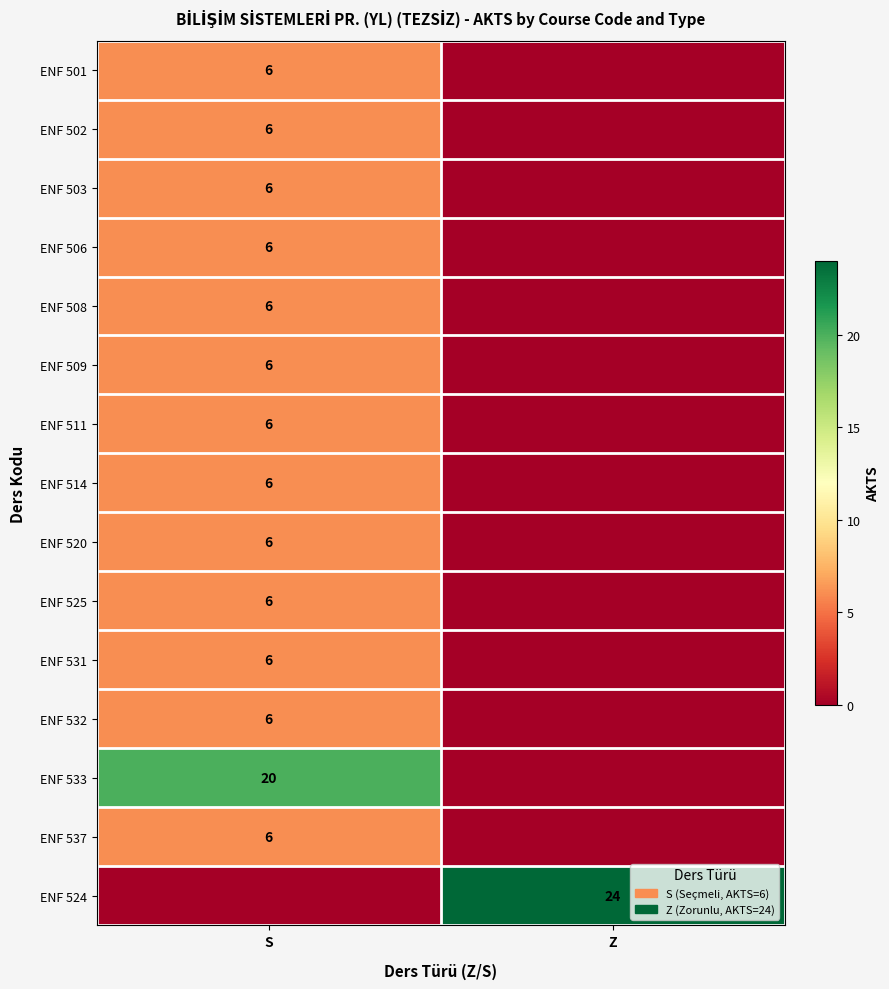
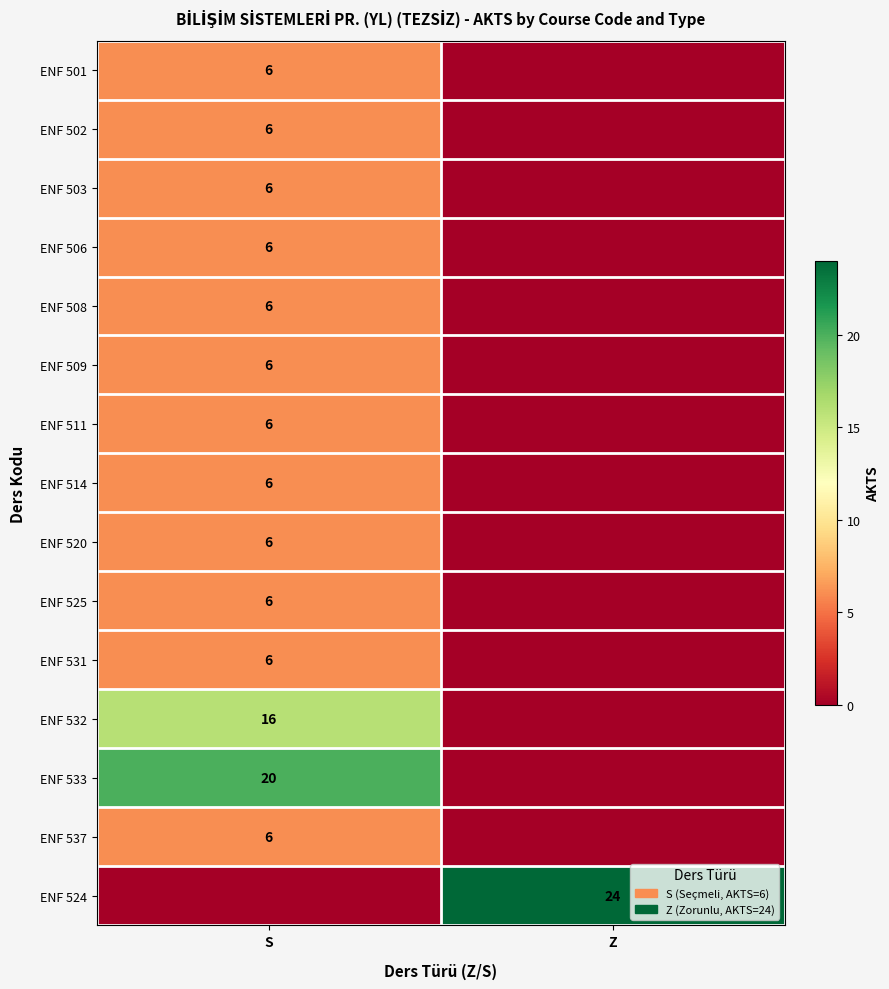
ENF 532, S: 6 -> 16
